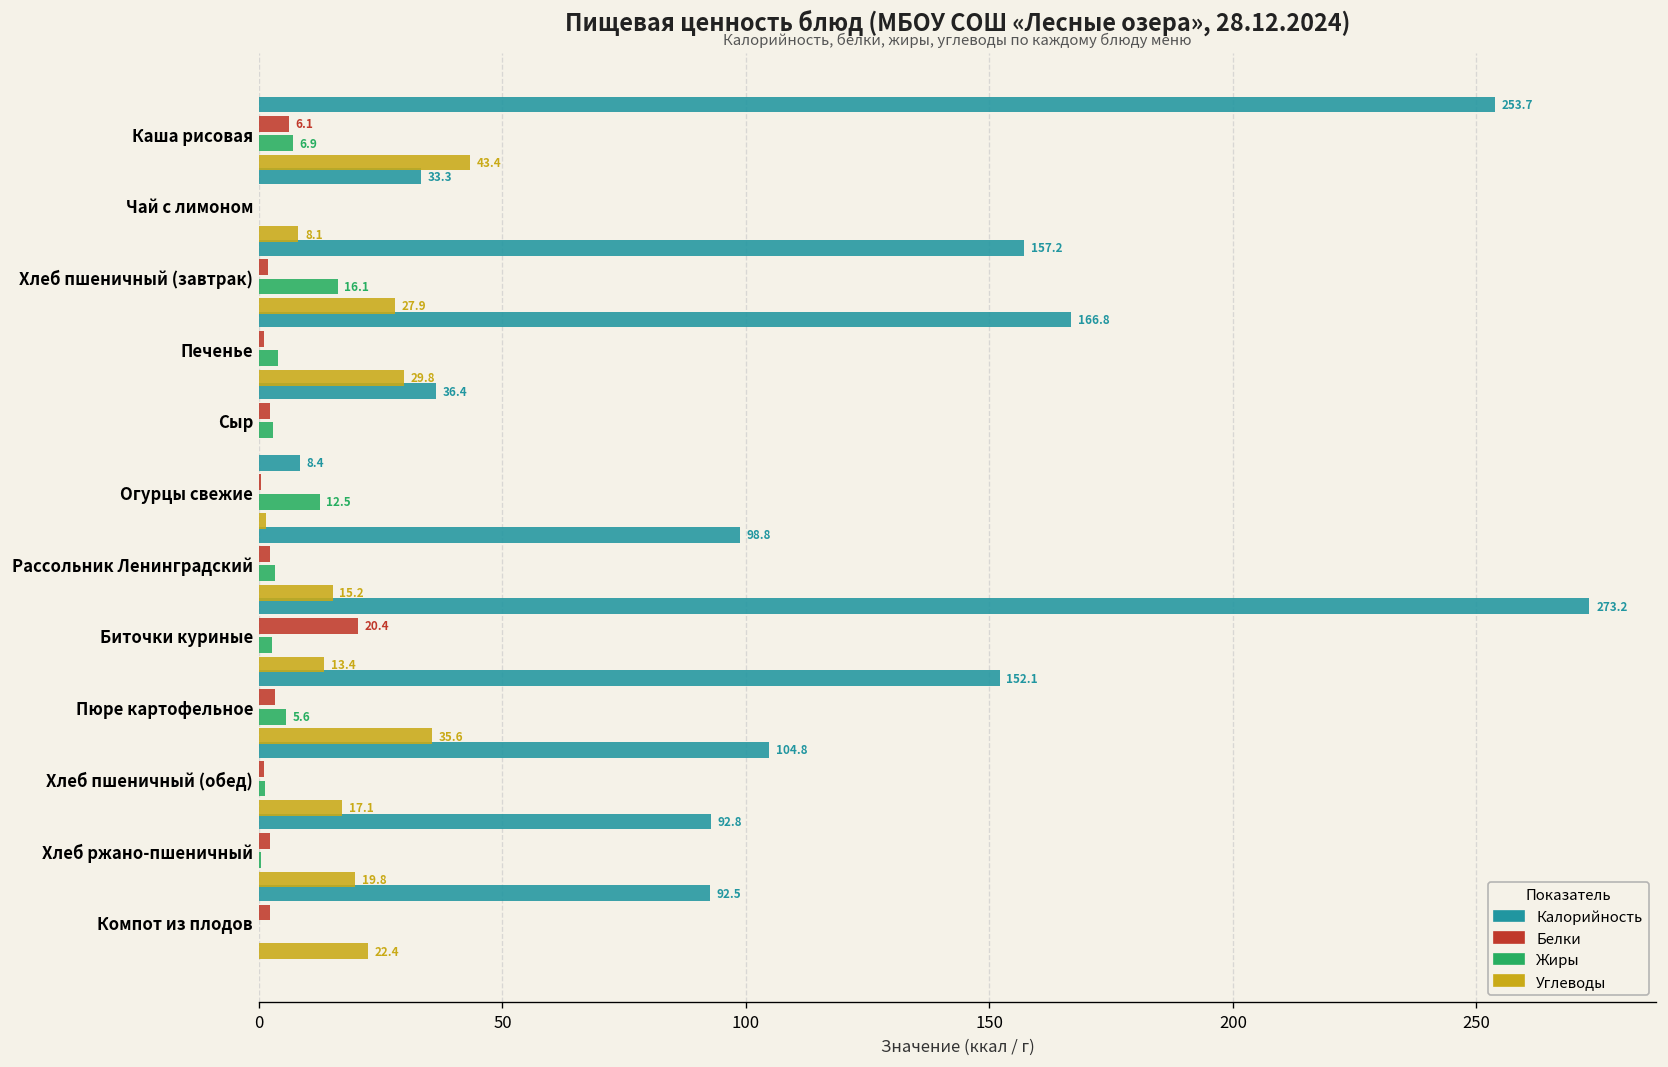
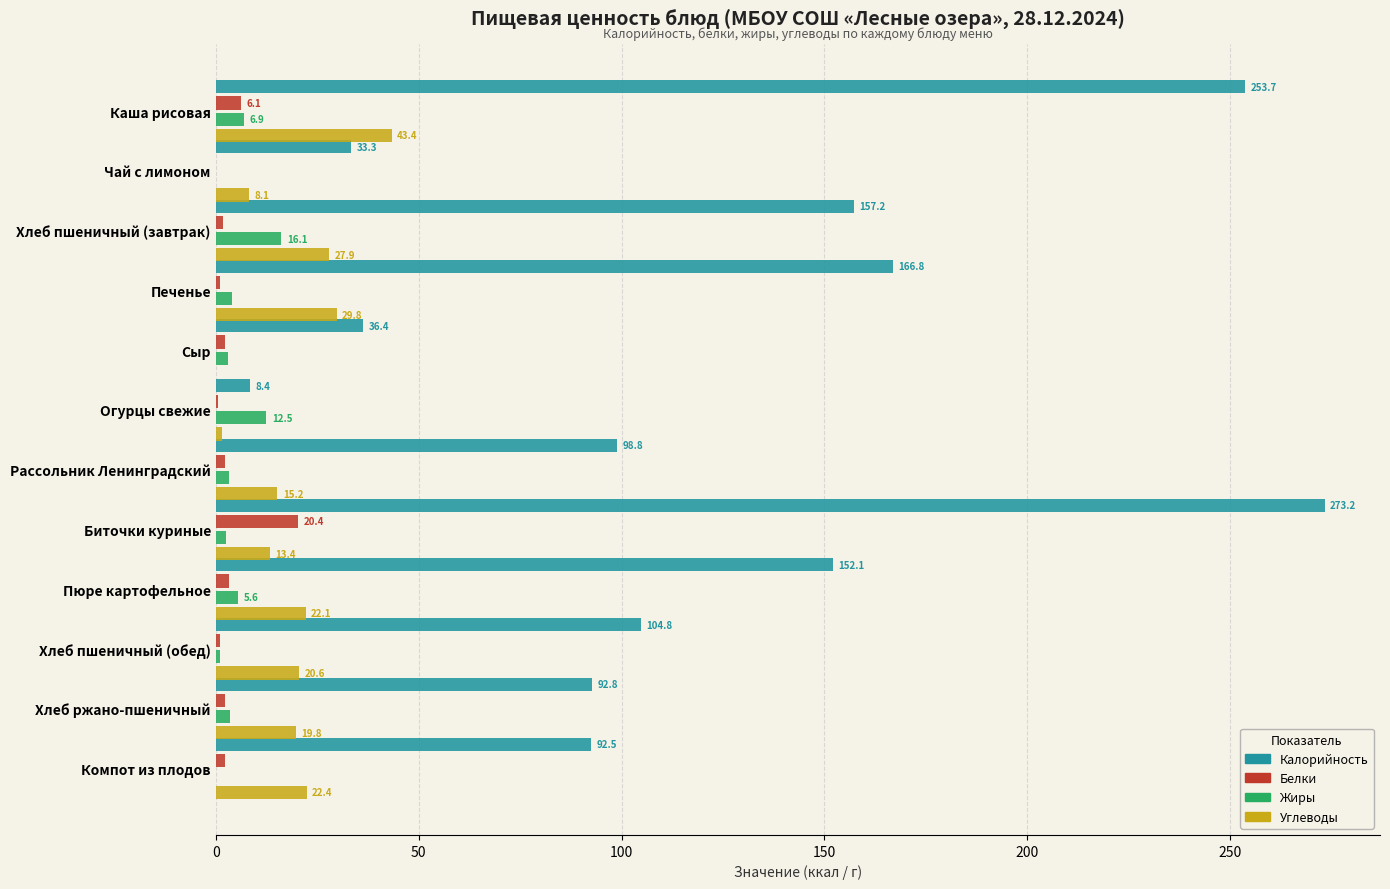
Углеводы, Пюре картофельное: 35.6 -> 22.1
Углеводы, Хлеб пшеничный (обед): 17.1 -> 20.6
Жиры, Хлеб ржано-пшеничный: 0 -> 3
